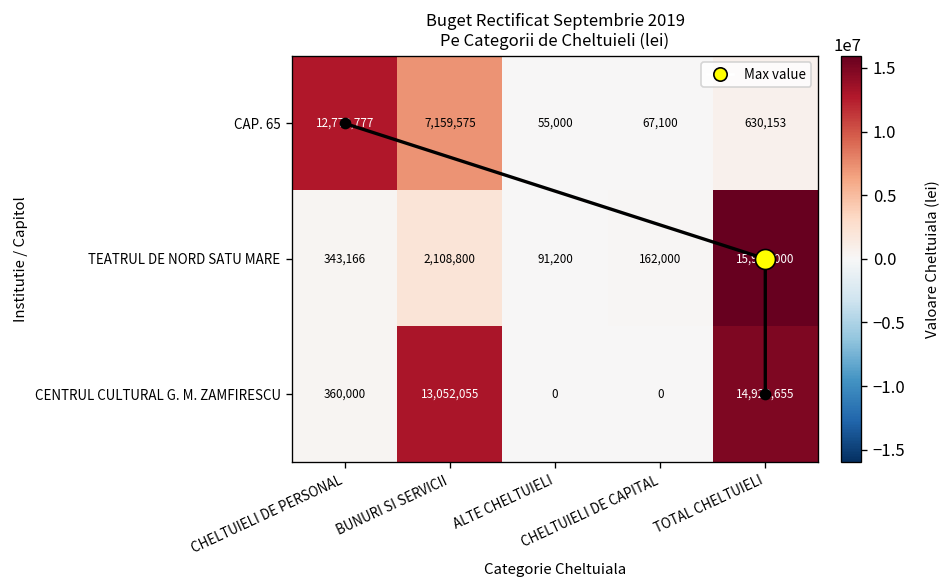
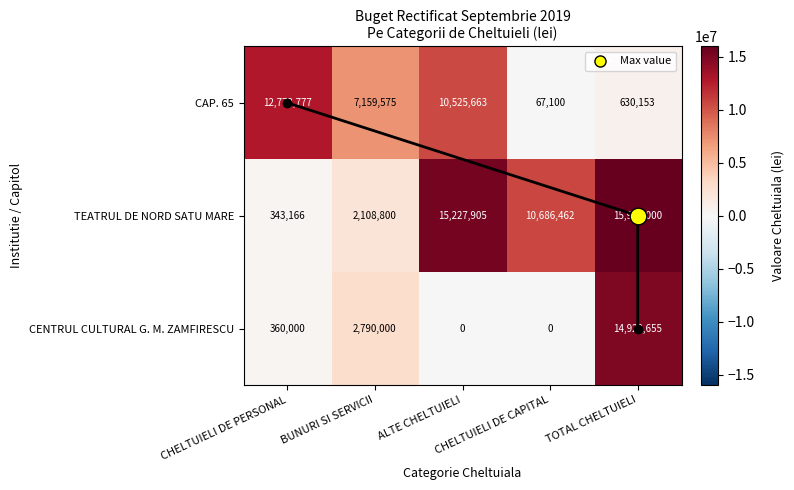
CAP. 65, ALTE CHELTUIELI: 55,000 -> 10,525,663
TEATRUL DE NORD SATU MARE, ALTE CHELTUIELI: 91,200 -> 15,227,905
TEATRUL DE NORD SATU MARE, CHELTUIELI DE CAPITAL: 162,000 -> 10,686,462
CENTRUL CULTURAL G. M. ZAMFIRESCU, BUNURI SI SERVICII: 13,052,055 -> 2,790,000
